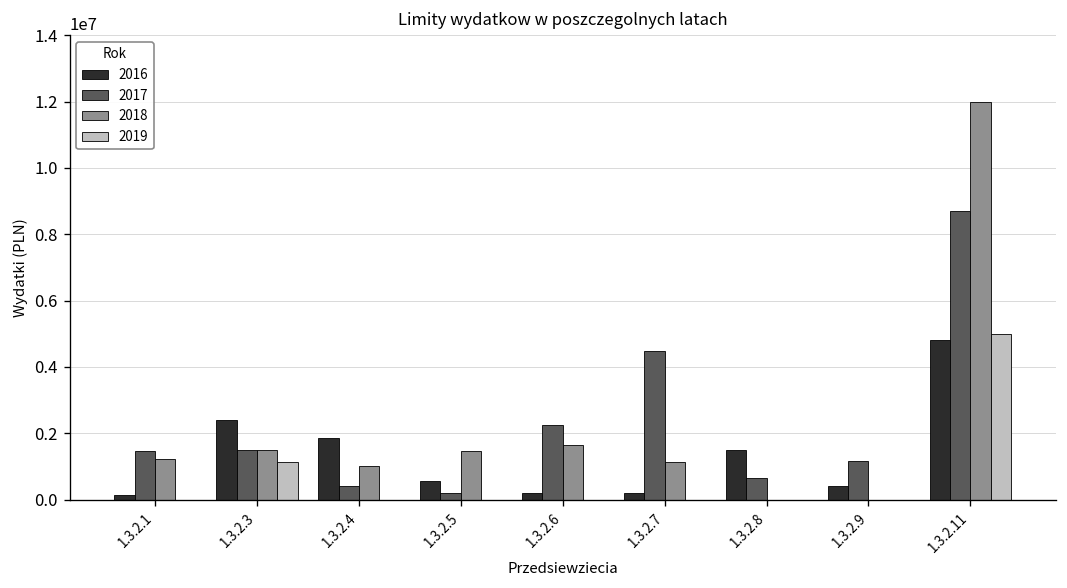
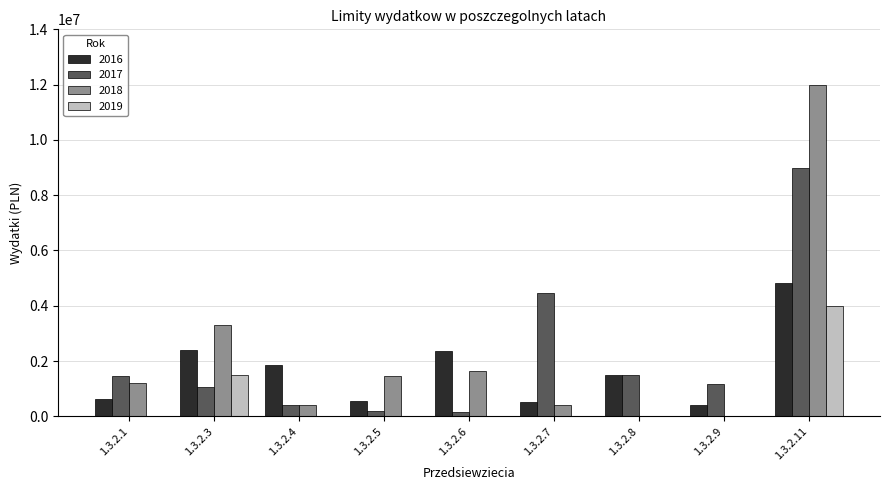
2016, 1.3.2.1: 200000 -> 600000
2017, 1.3.2.3: 1500000 -> 1000000
2018, 1.3.2.3: 1500000 -> 3300000
2019, 1.3.2.3: 1100000 -> 1500000
2018, 1.3.2.4: 1000000 -> 400000
2016, 1.3.2.6: 200000 -> 2400000
2017, 1.3.2.6: 2300000 -> 200000
2016, 1.3.2.7: 200000 -> 500000
2018, 1.3.2.7: 1100000 -> 400000
2017, 1.3.2.8: 600000 -> 1500000
2017, 1.3.2.11: 8700000 -> 9000000
2019, 1.3.2.11: 5000000 -> 4000000
